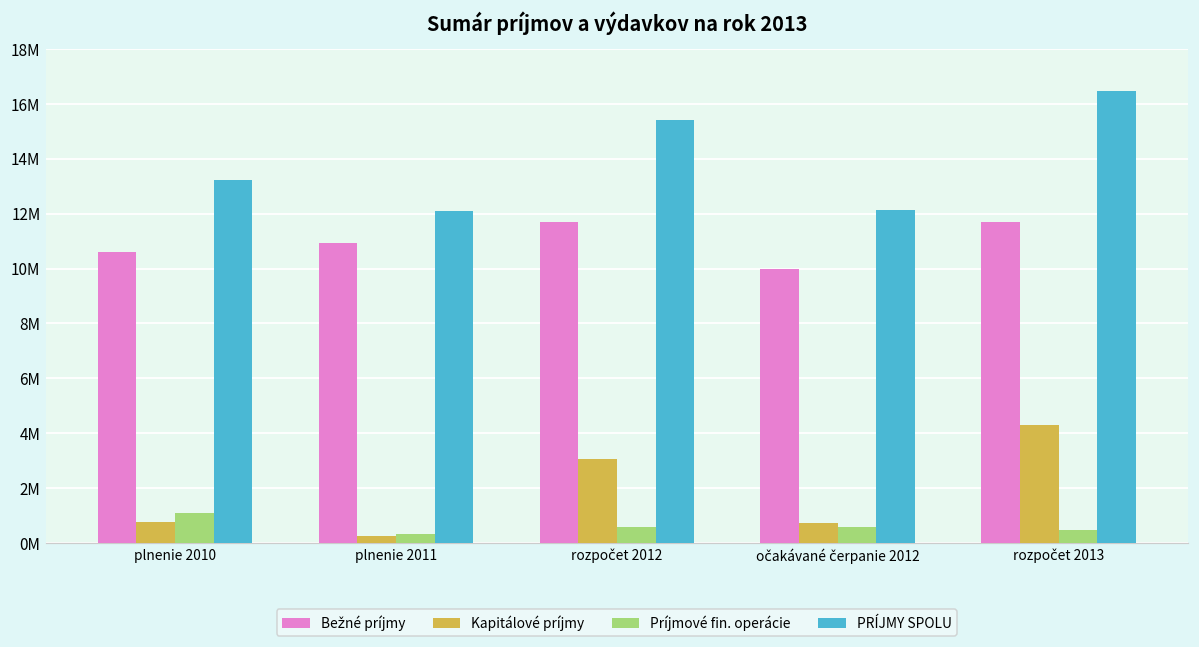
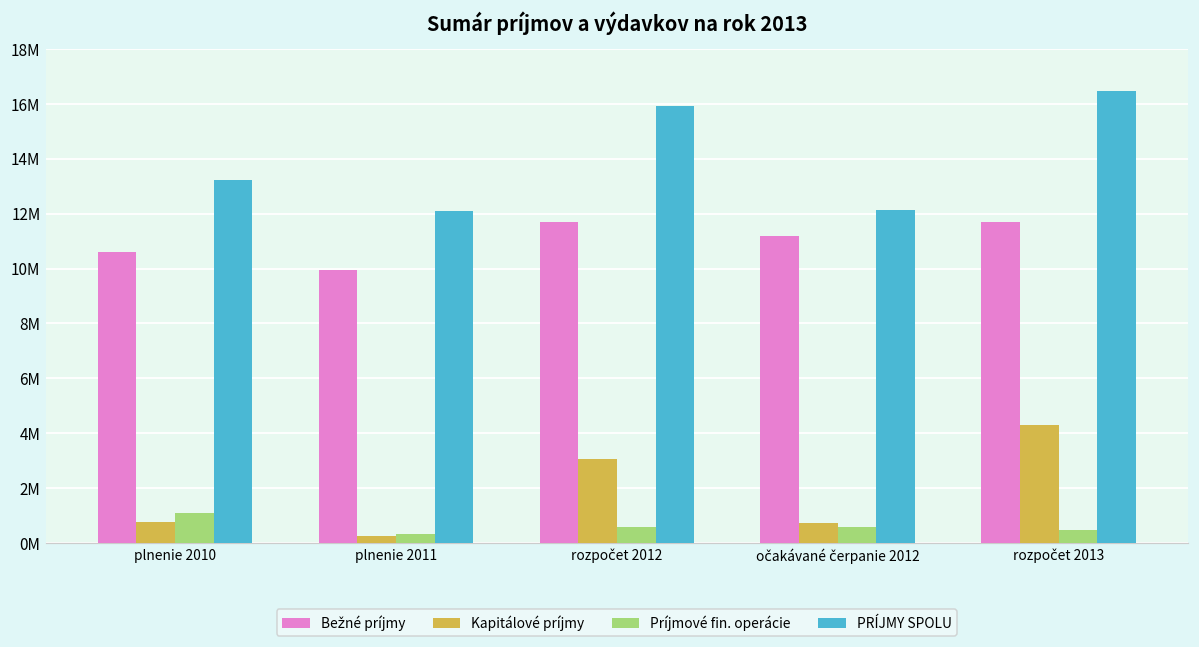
Bežné príjmy, plnenie 2011: 10900000 -> 9900000
PRÍJMY SPOLU, rozpočet 2012: 15400000 -> 15900000
Bežné príjmy, očakávané čerpanie 2012: 10000000 -> 11200000
